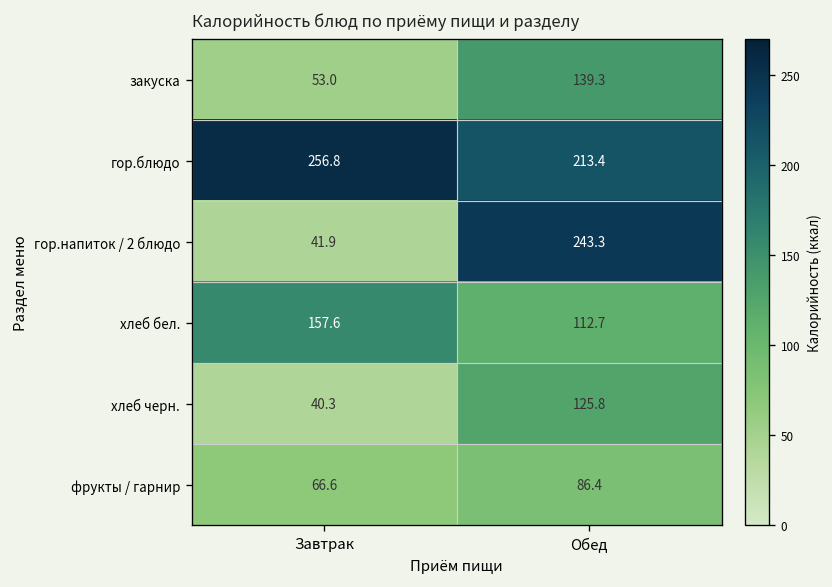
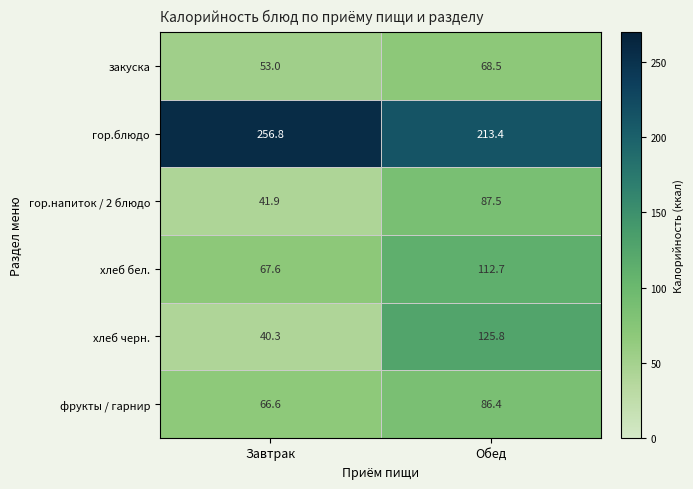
закуска, Обед: 139.3 -> 68.5
гор.напиток / 2 блюдо, Обед: 243.3 -> 87.5
хлеб бел., Завтрак: 157.6 -> 67.6
